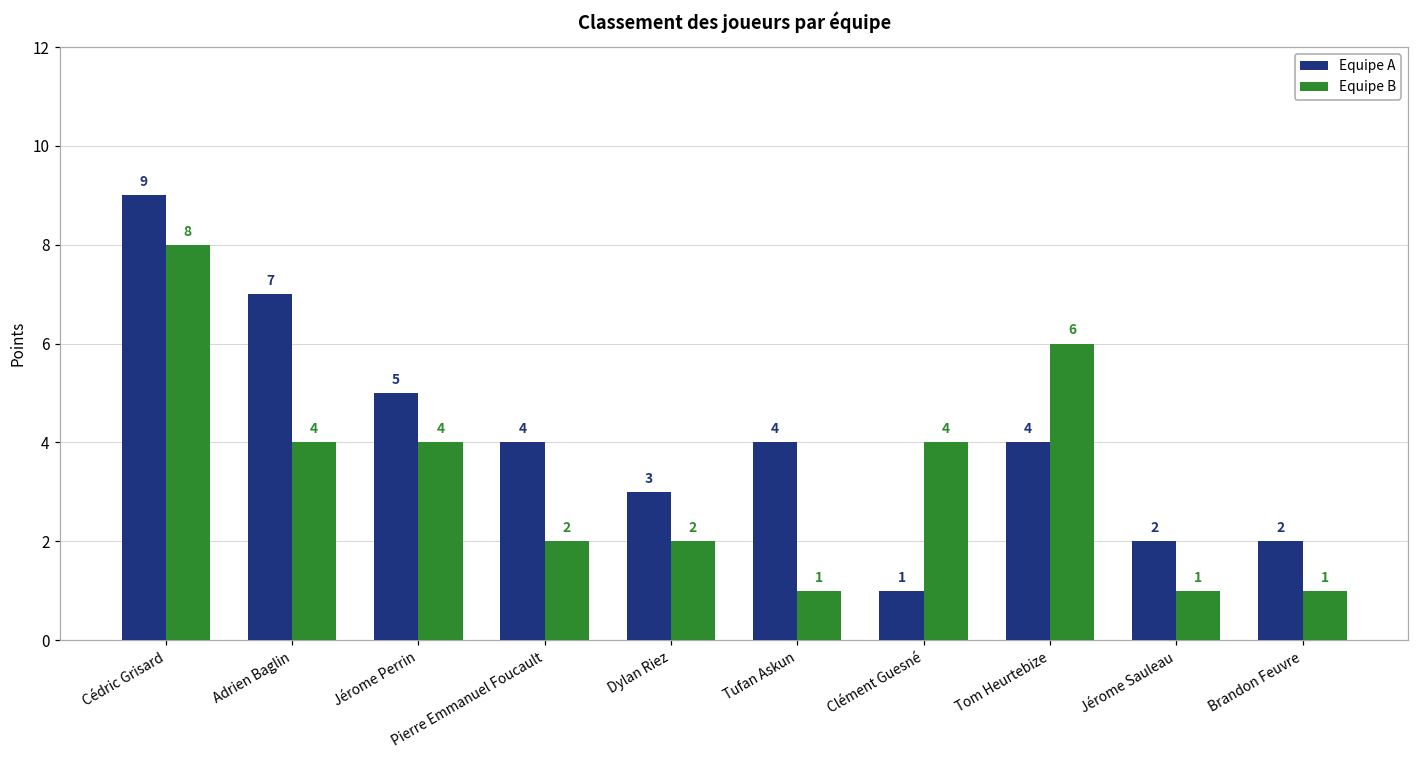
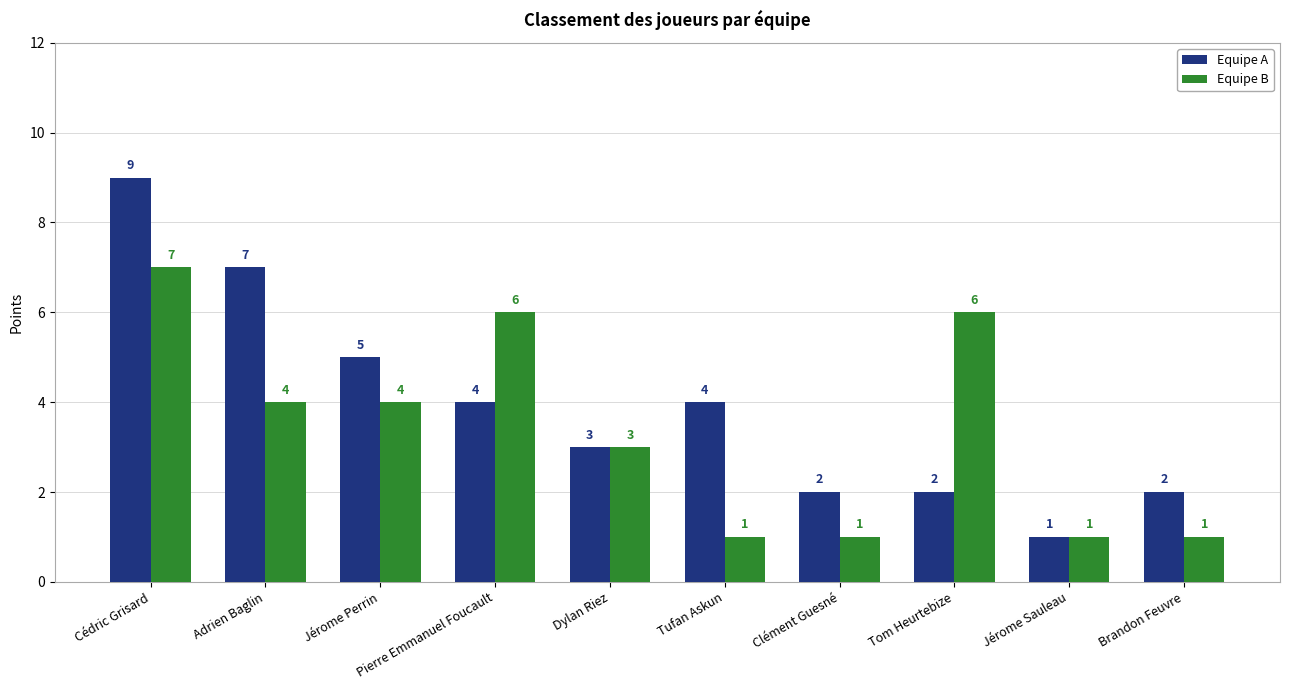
Equipe B, Cédric Grisard: 8 -> 7
Equipe B, Pierre Emmanuel Foucault: 2 -> 6
Equipe B, Dylan Riez: 2 -> 3
Equipe A, Clément Guesné: 1 -> 2
Equipe B, Clément Guesné: 4 -> 1
Equipe A, Tom Heurtebize: 4 -> 2
Equipe A, Jérome Sauleau: 2 -> 1
